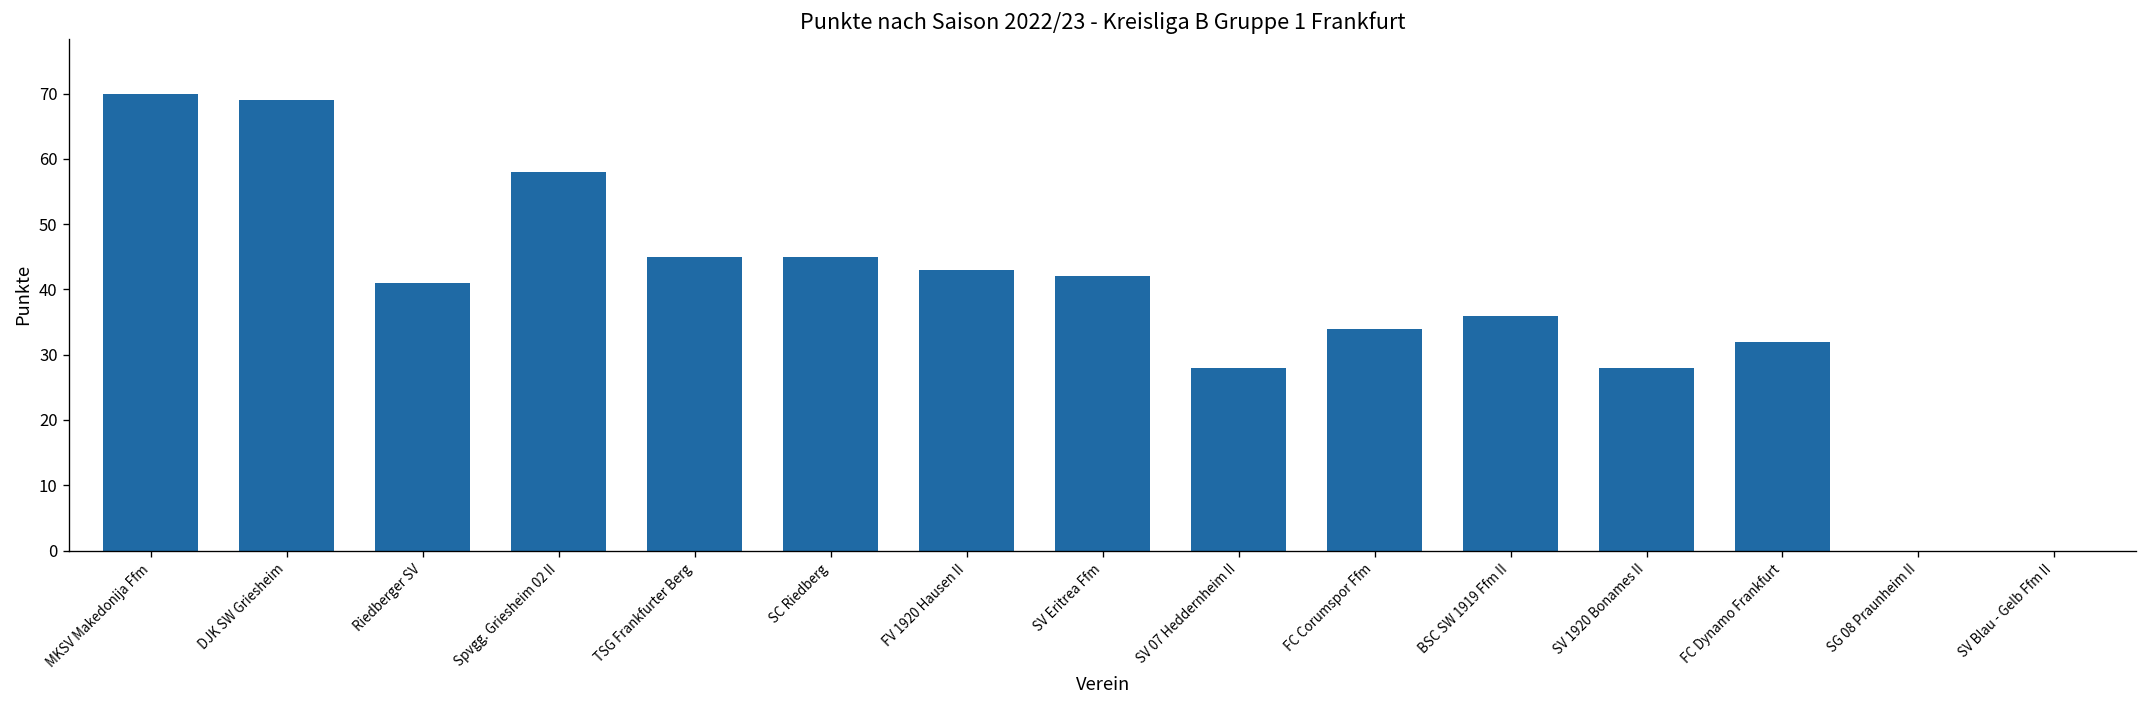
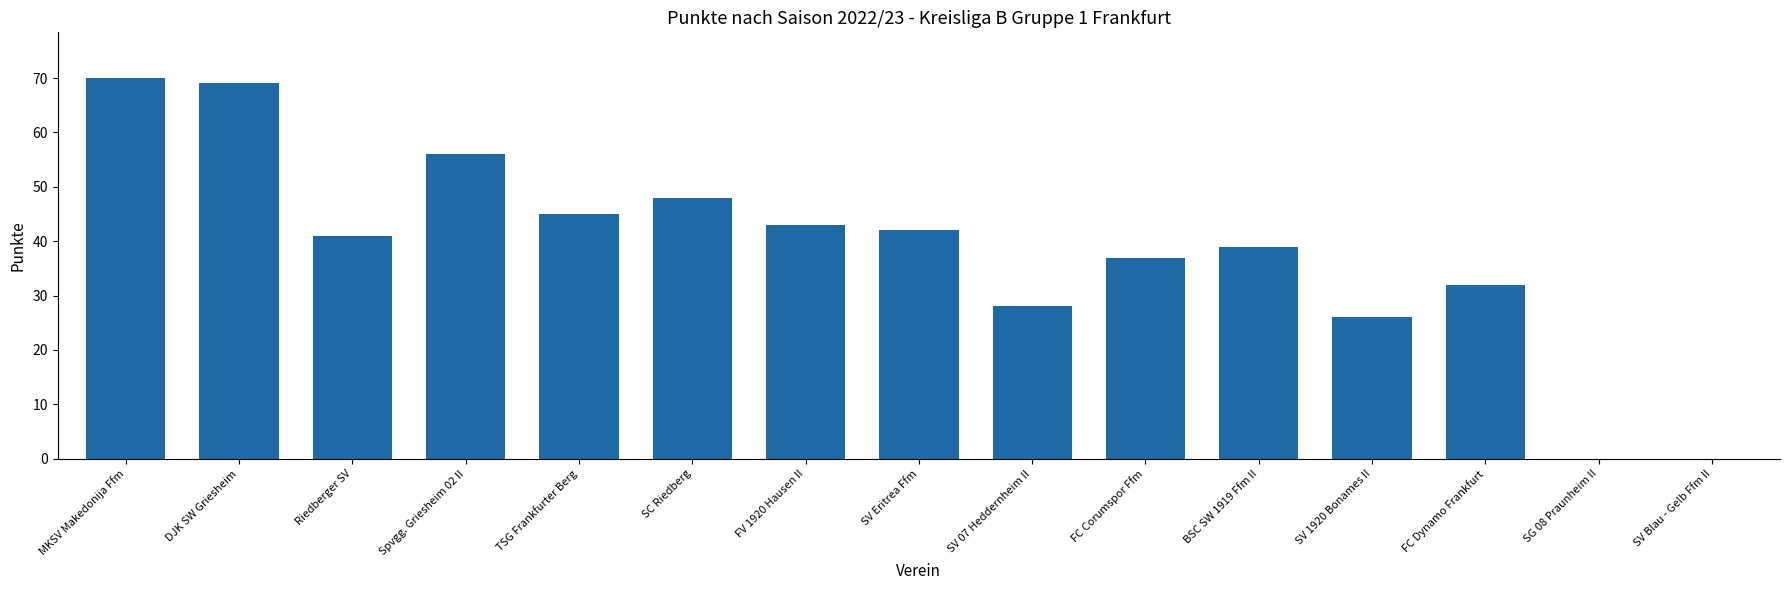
Spvgg. Griesheim 02 II: 58 -> 56
SC Riedberg: 45 -> 48
FC Corumspor Ffm: 34 -> 37
BSC SW 1919 Ffm II: 36 -> 39
SV 1920 Bonames II: 28 -> 26
